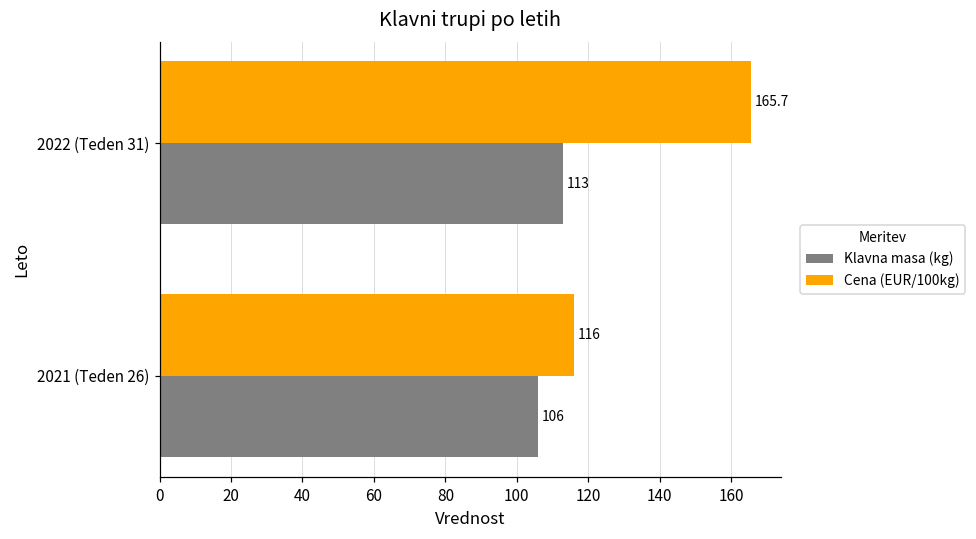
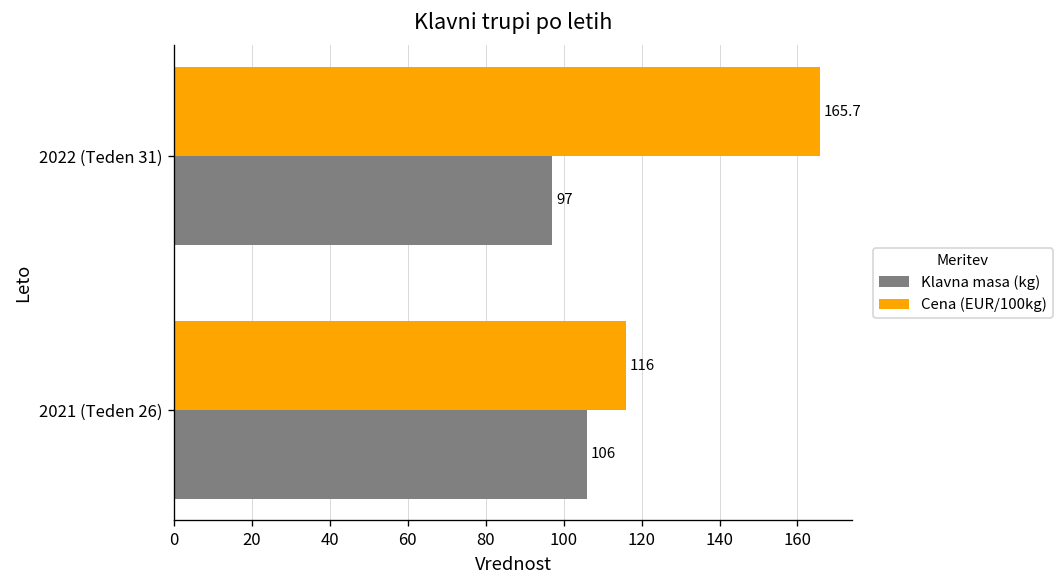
Klavna masa (kg), 2022 (Teden 31): 113 -> 97
